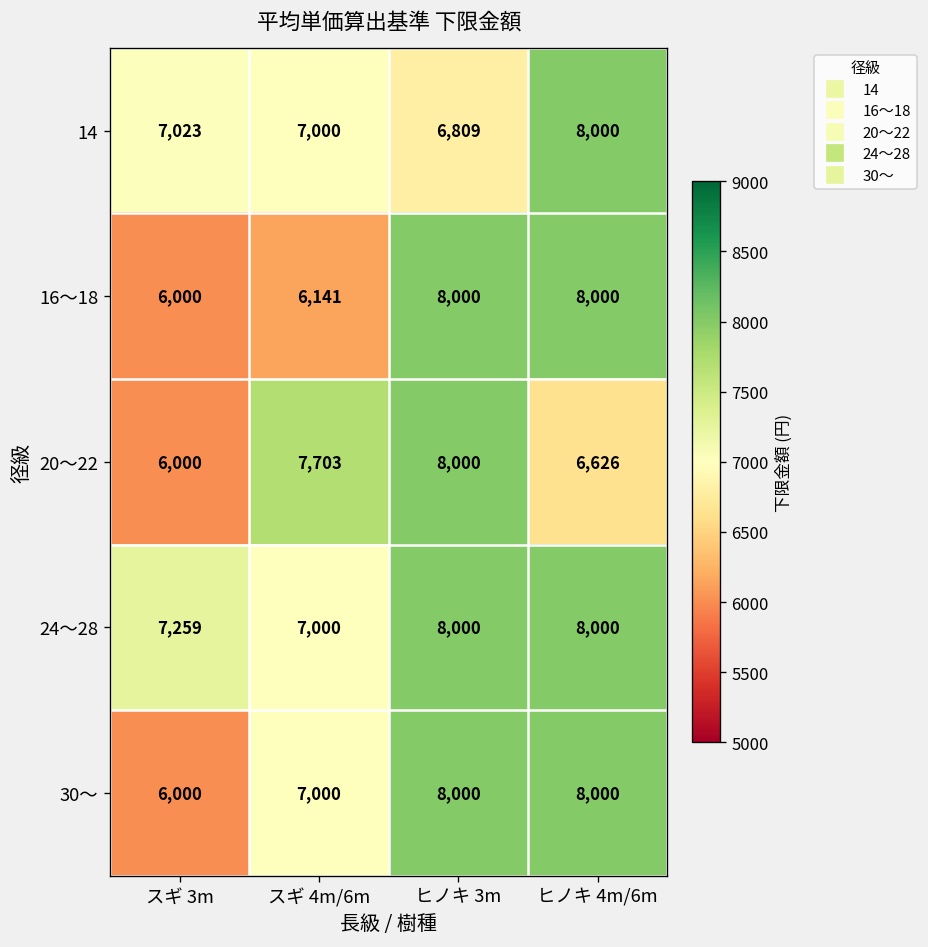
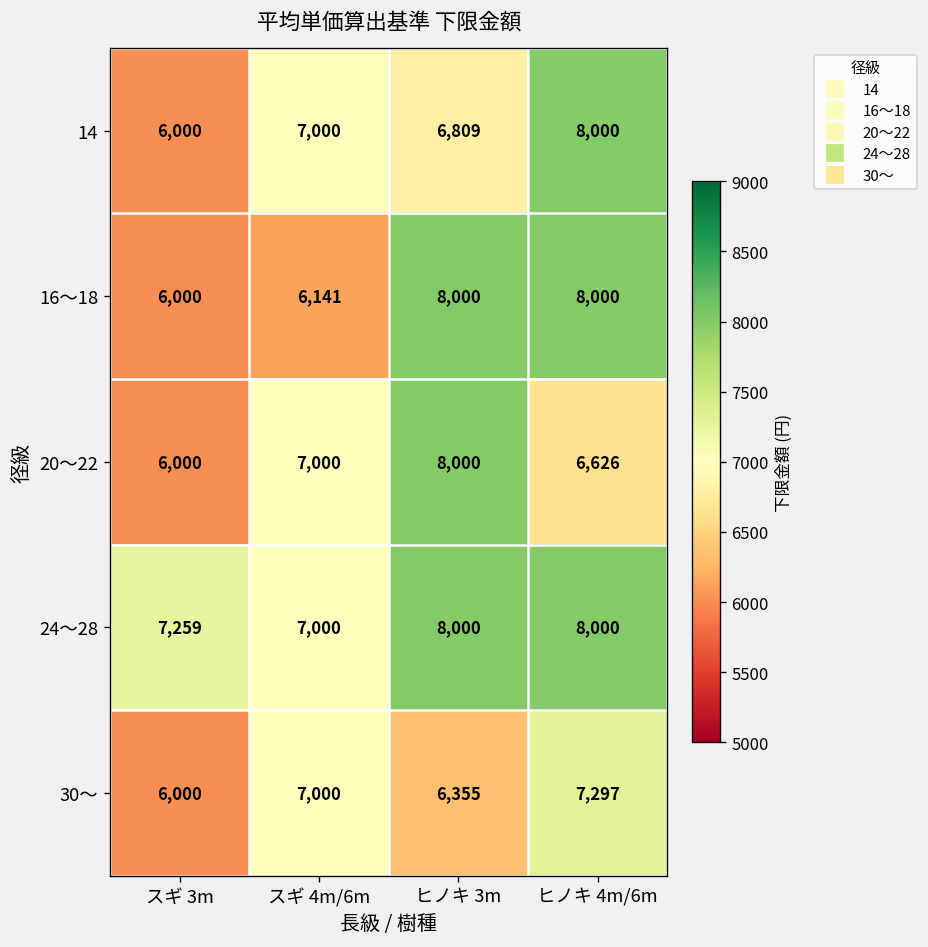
14, スギ 3m: 7,023 -> 6,000
20～22, スギ 4m/6m: 7,703 -> 7,000
30～, ヒノキ 3m: 8,000 -> 6,355
30～, ヒノキ 4m/6m: 8,000 -> 7,297
